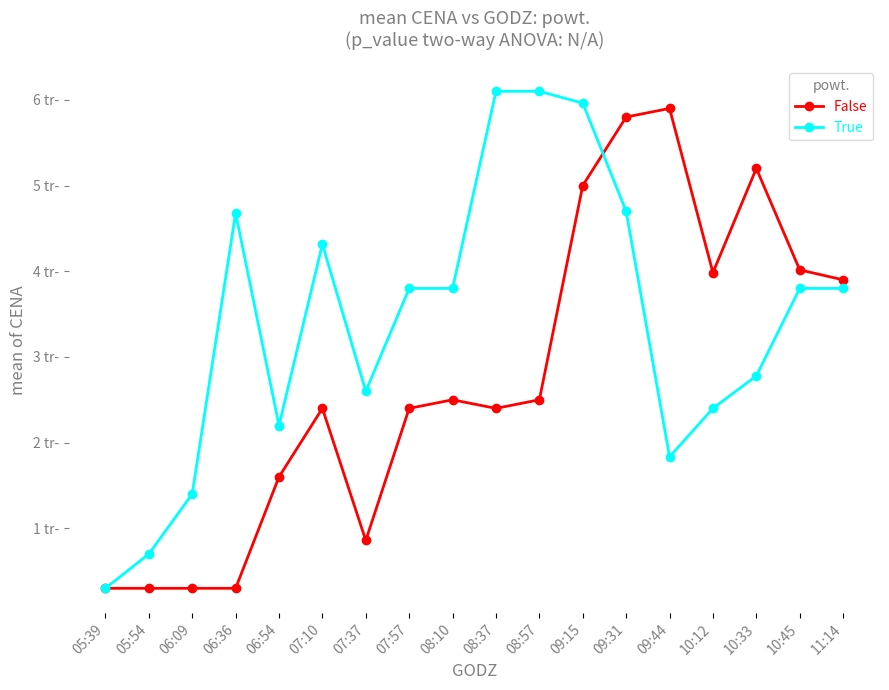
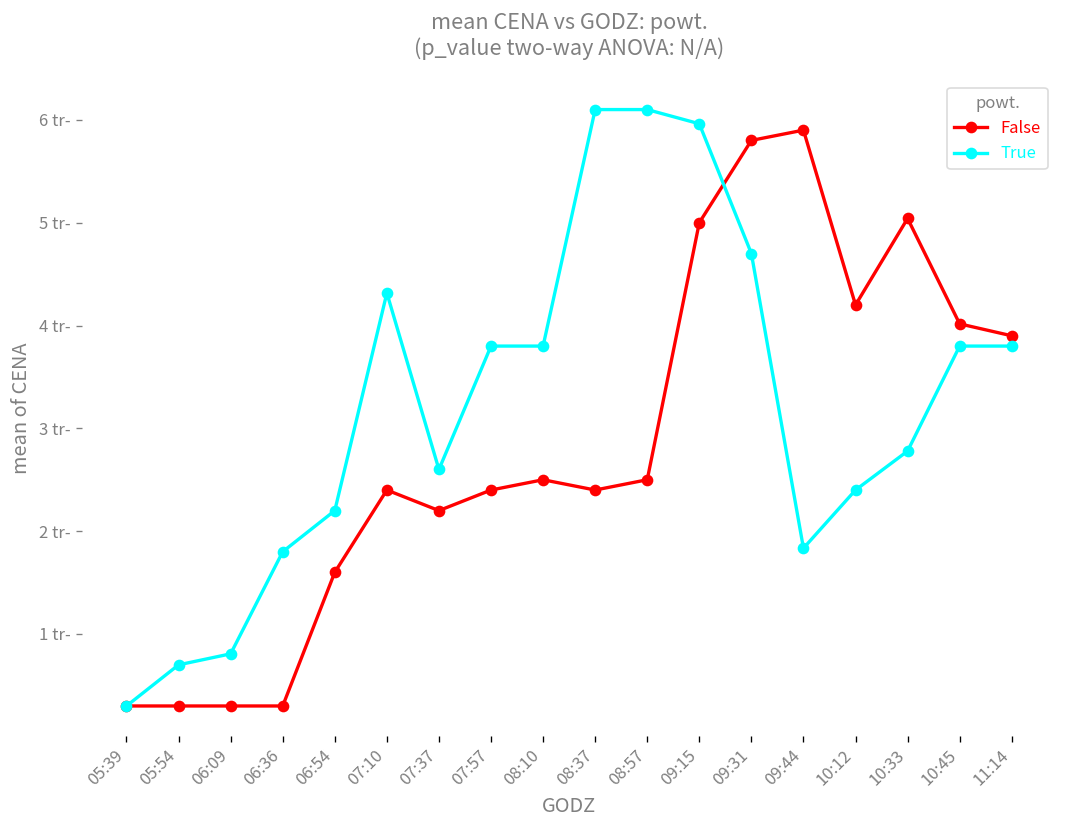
True, 06:09: 1.4 tr- -> 0.8 tr-
True, 06:36: 4.7 tr- -> 1.8 tr-
False, 07:37: 0.9 tr- -> 2.2 tr-
False, 10:12: 4.0 tr- -> 4.2 tr-
False, 10:33: 5.2 tr- -> 5.0 tr-
